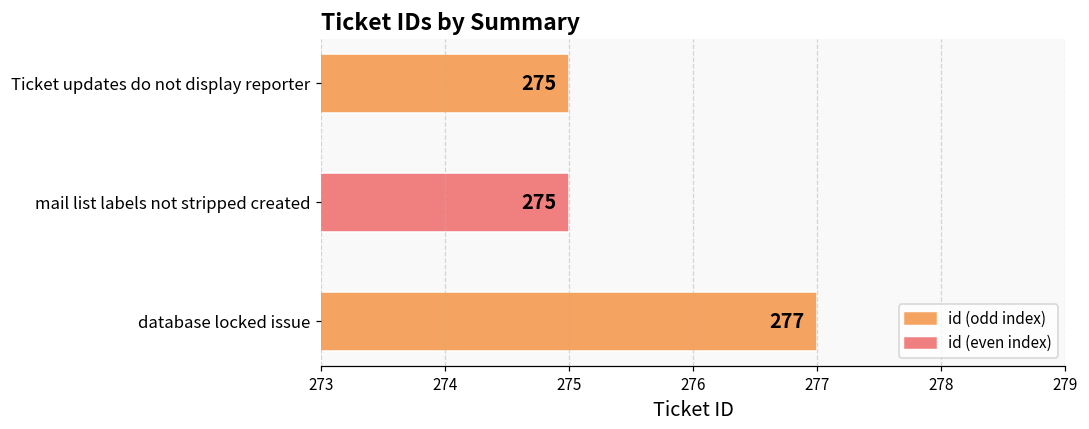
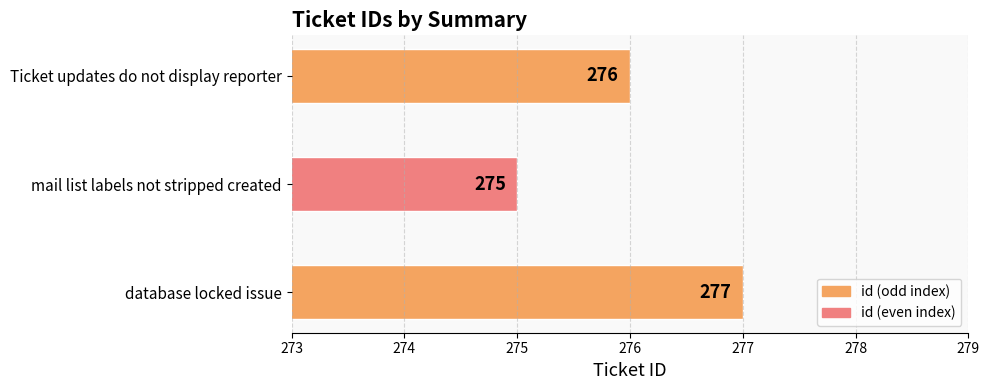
Ticket updates do not display reporter: 275 -> 276
